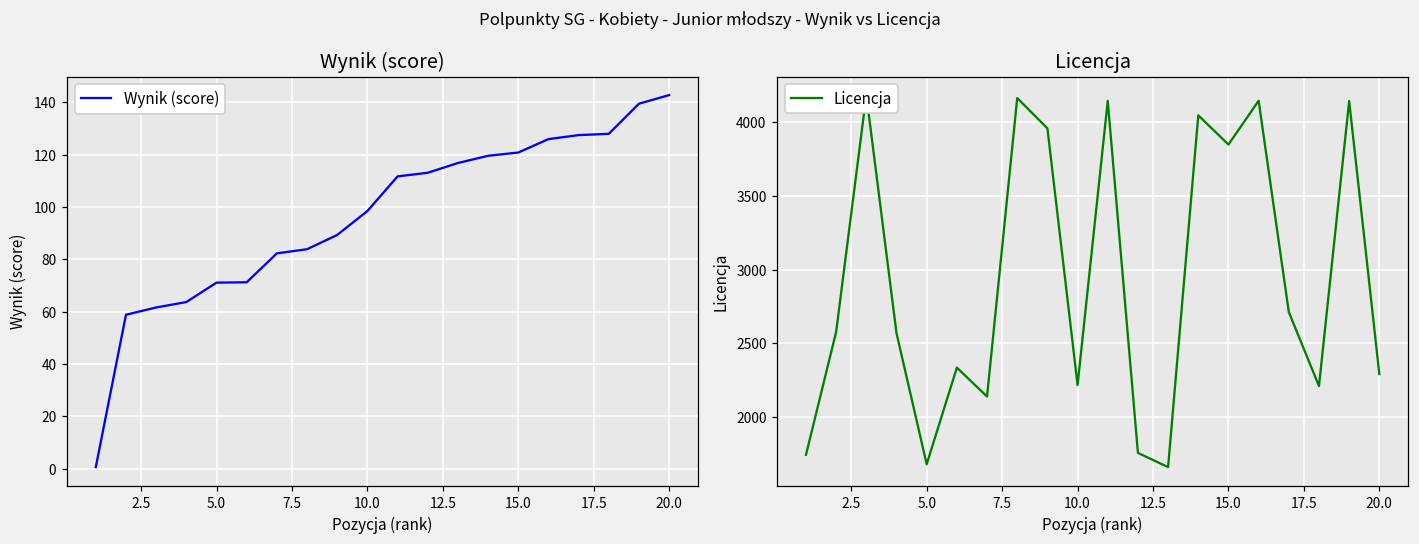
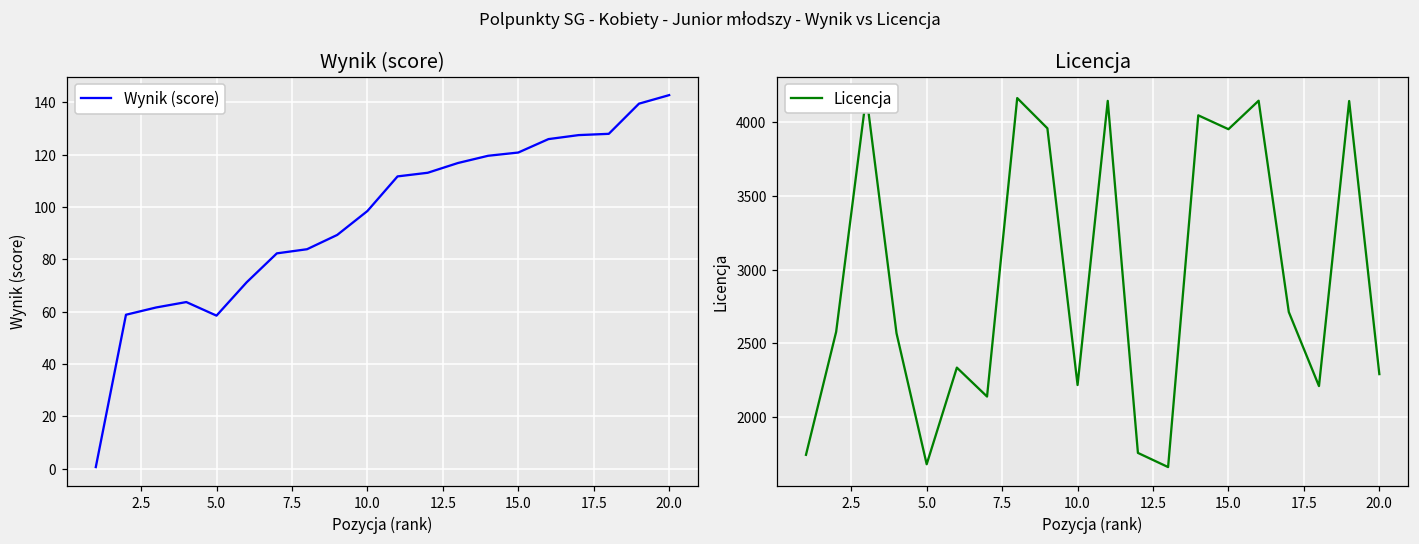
Wynik (score), 5.0: 71 -> 58
Licencja, 15.0: 3850 -> 3950
